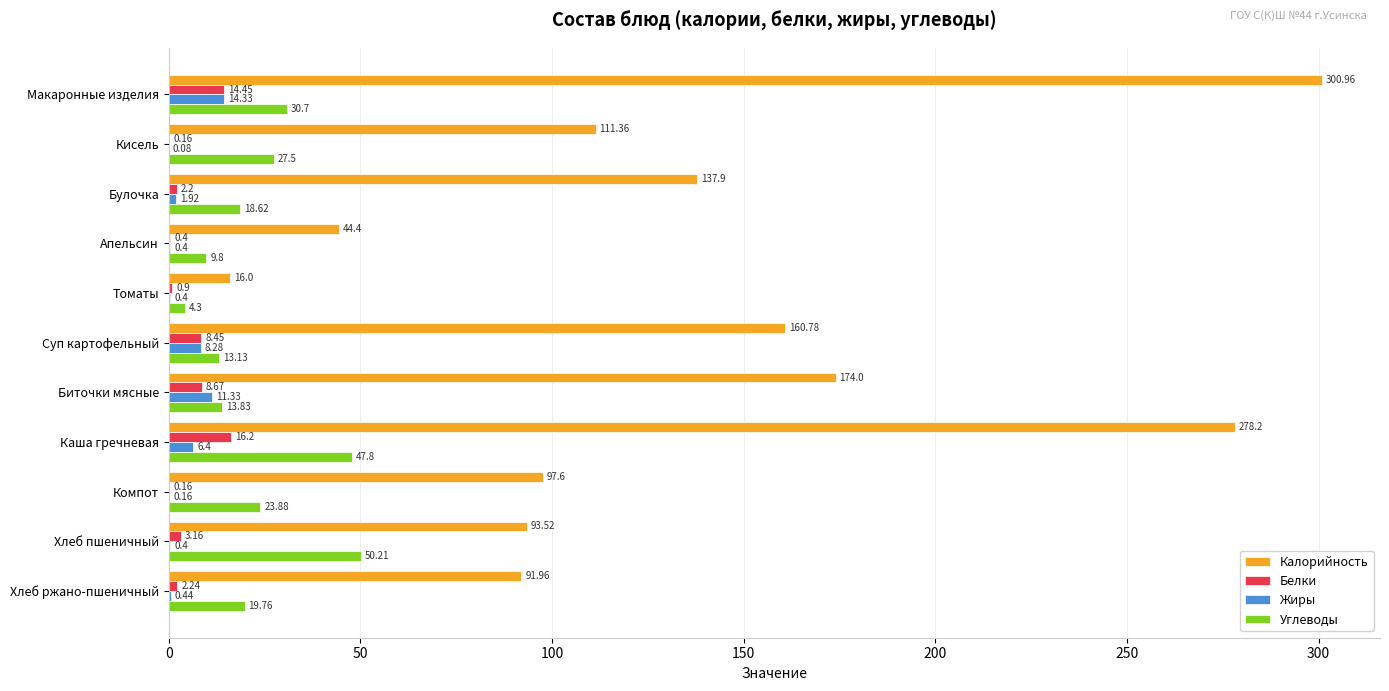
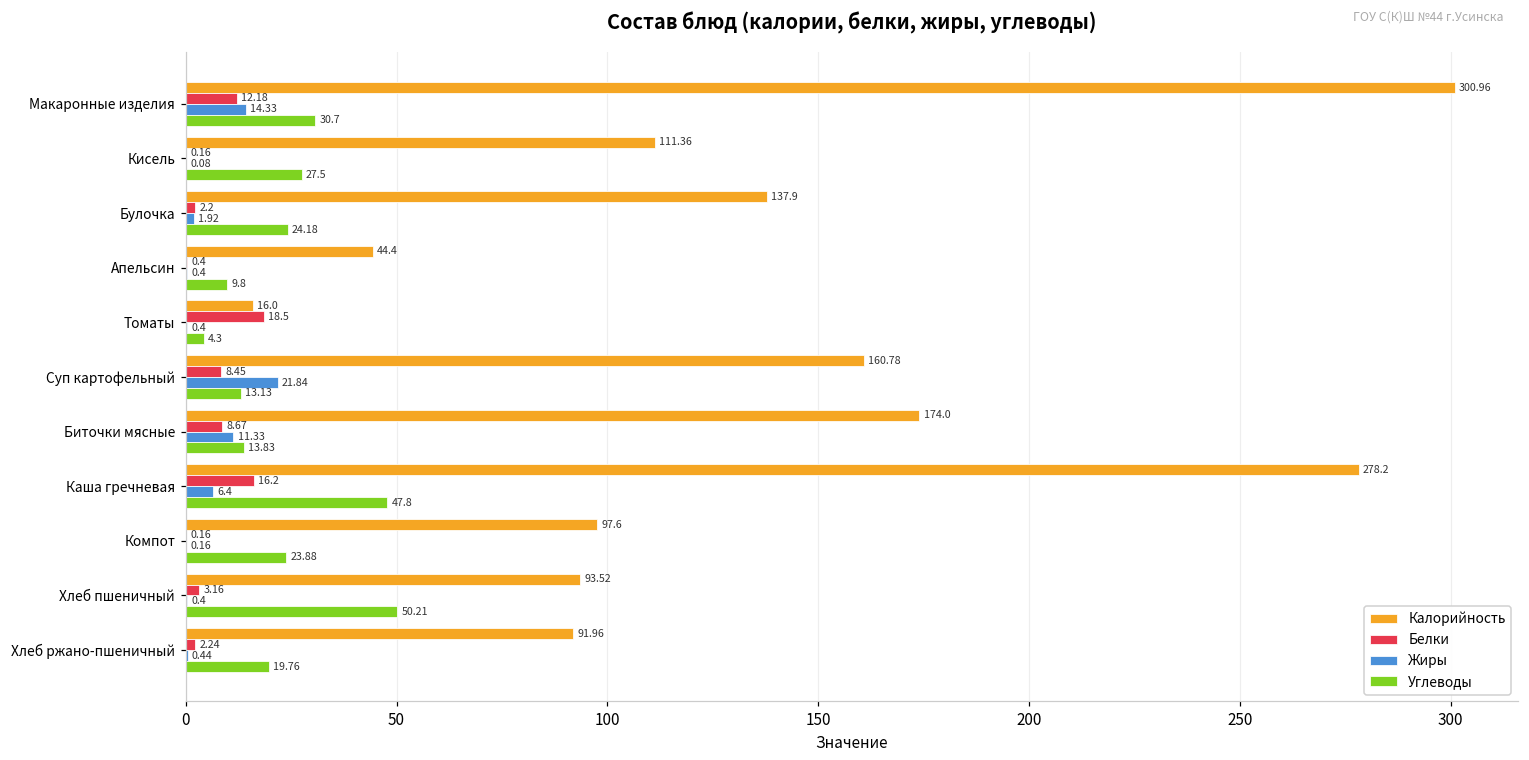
Белки, Макаронные изделия: 14.45 -> 12.18
Углеводы, Булочка: 18.62 -> 24.18
Белки, Томаты: 0.9 -> 18.5
Жиры, Суп картофельный: 8.28 -> 21.84
